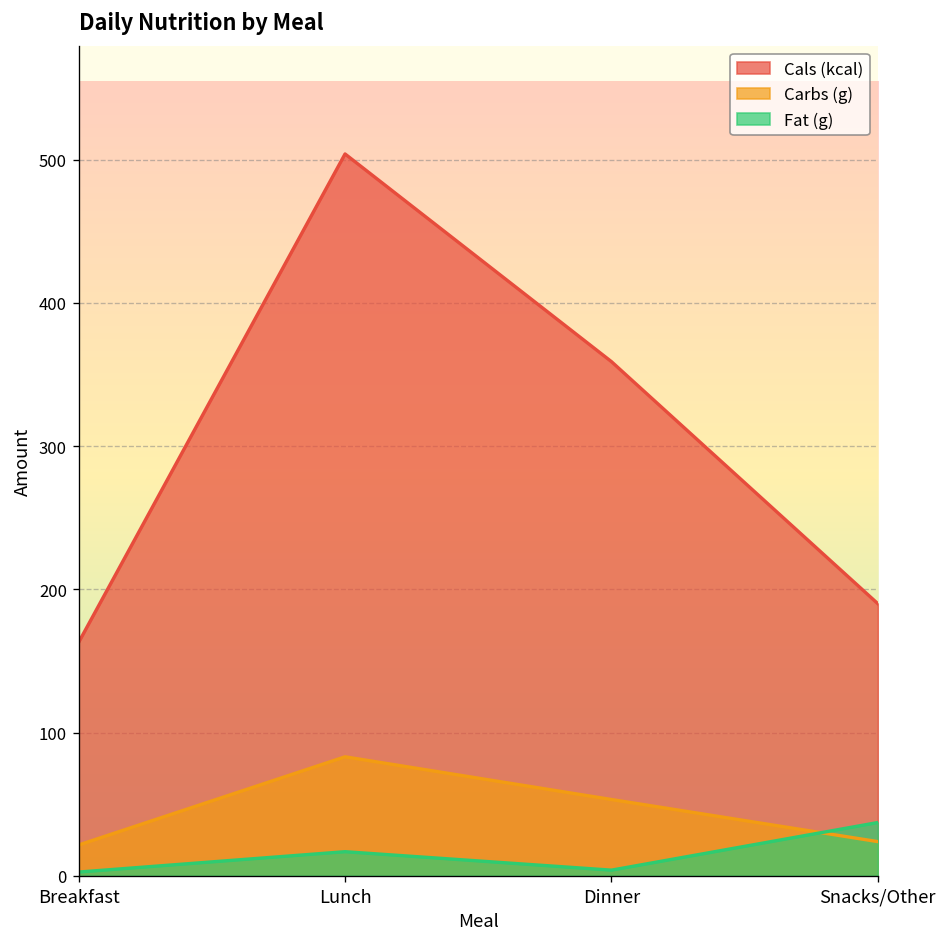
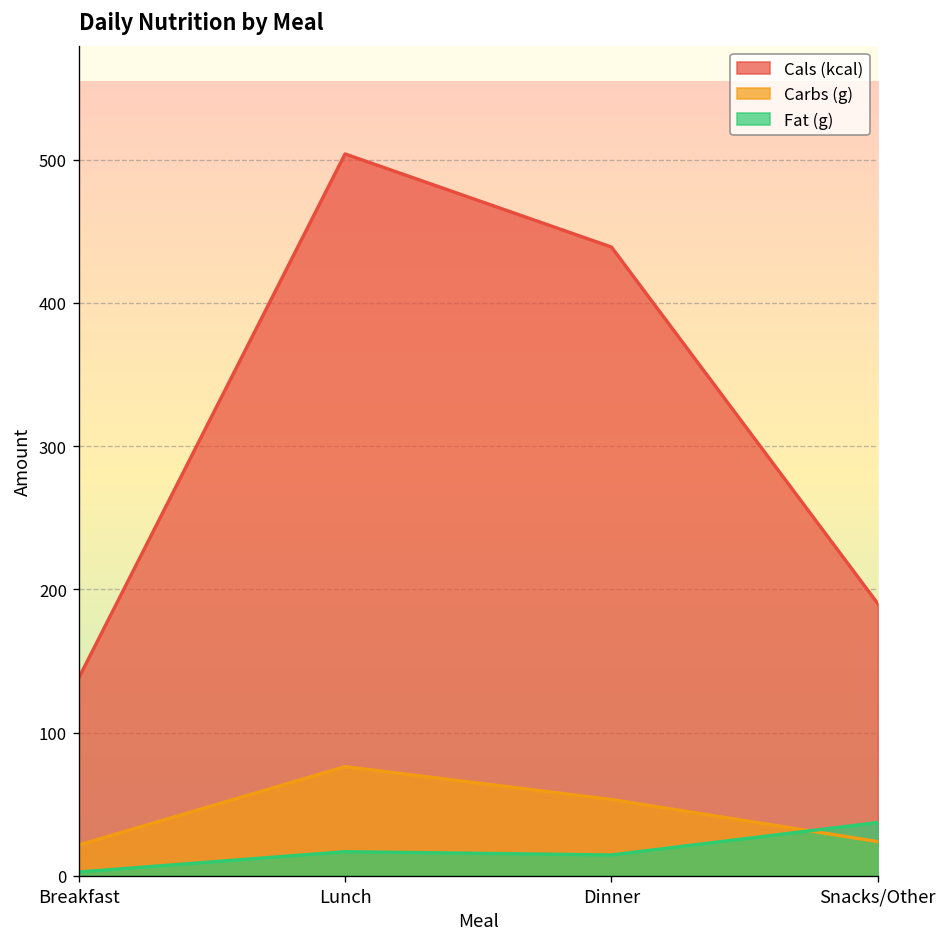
Cals (kcal), Breakfast: 163 -> 138
Carbs (g), Lunch: 83 -> 76
Cals (kcal), Dinner: 359 -> 439
Fat (g), Dinner: 4 -> 15
